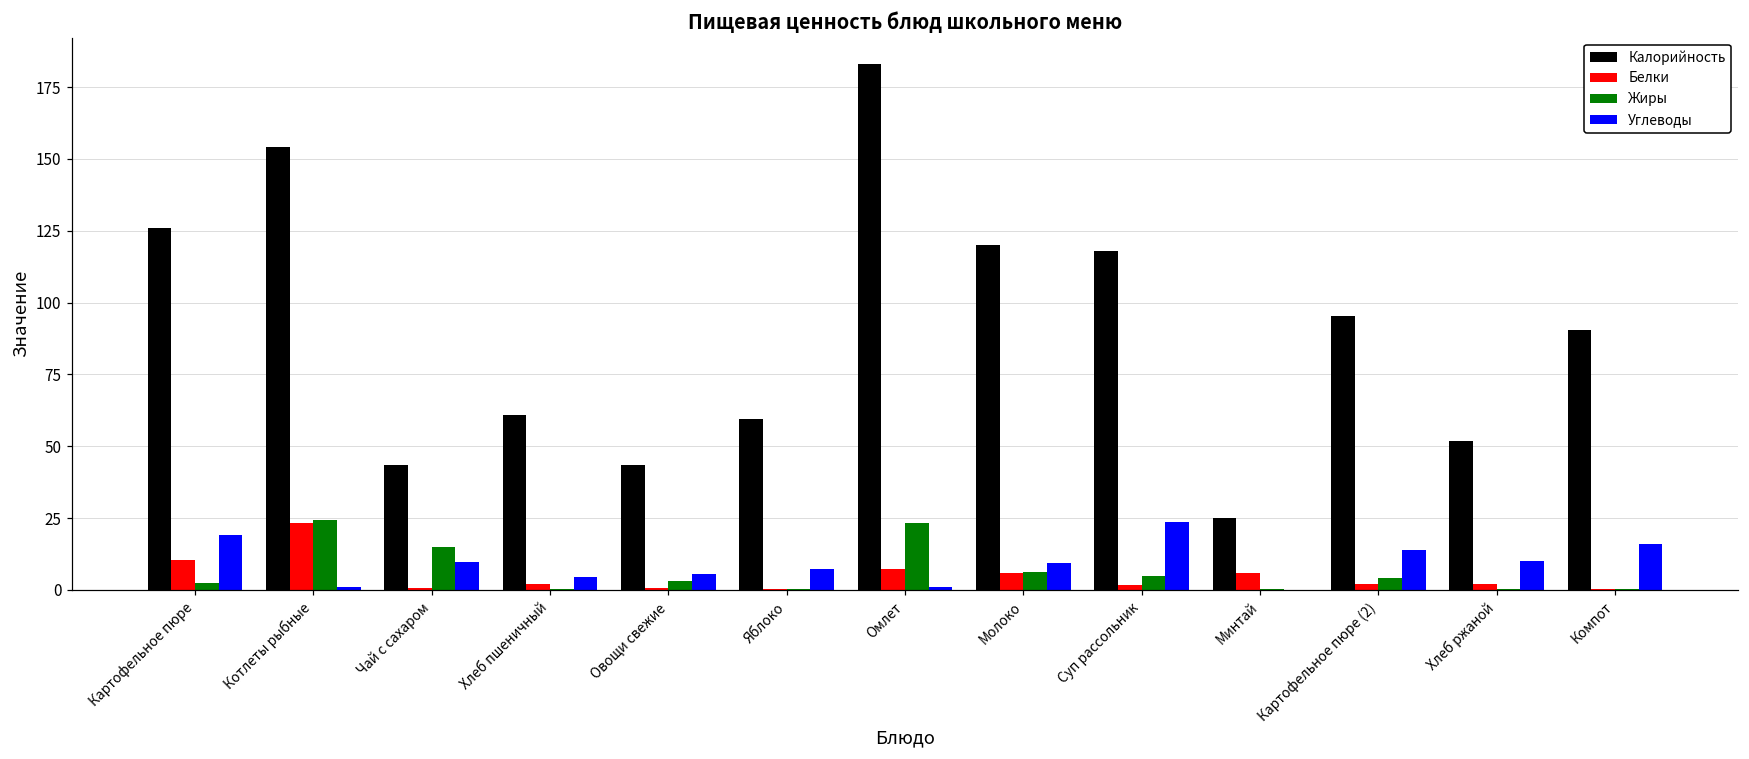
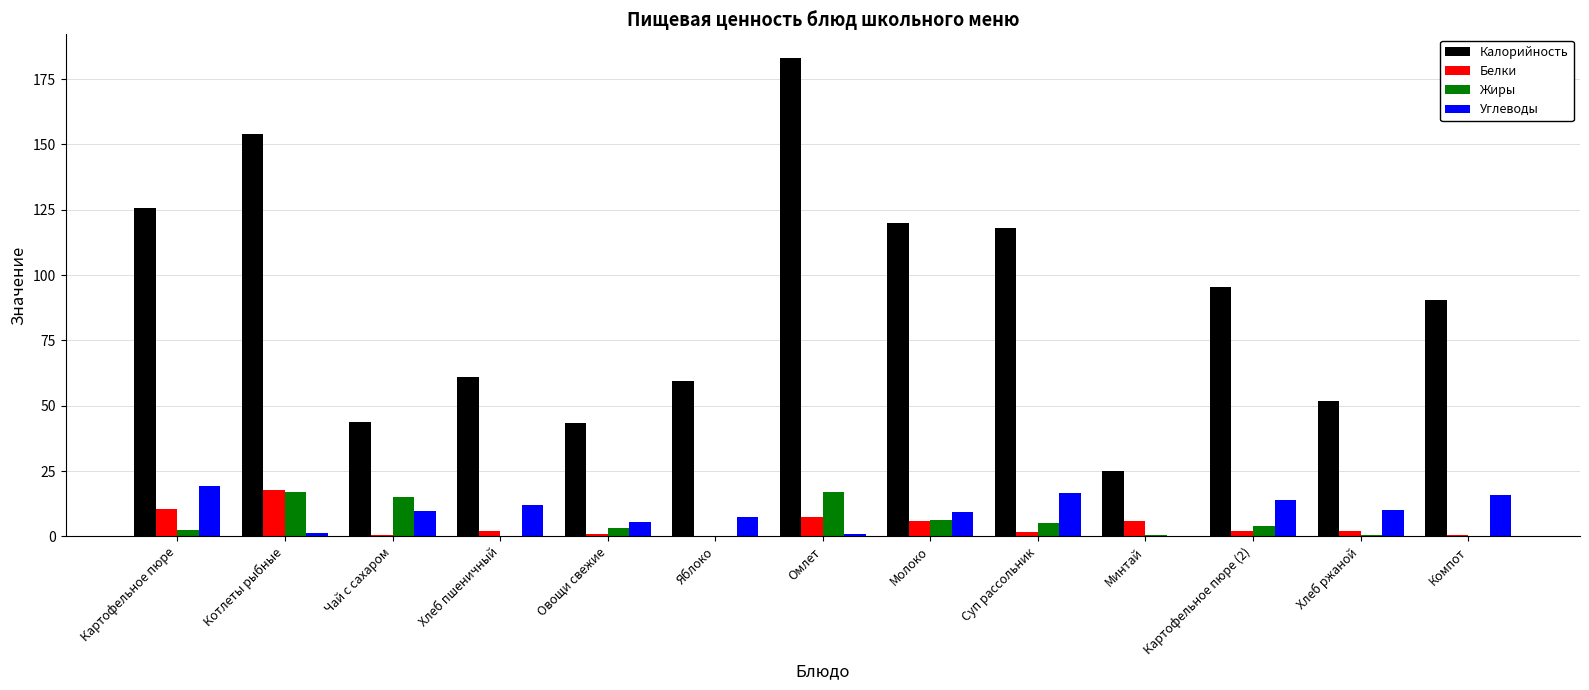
Белки, Котлеты рыбные: 23 -> 18
Жиры, Котлеты рыбные: 24 -> 17
Углеводы, Хлеб пшеничный: 5 -> 12
Жиры, Омлет: 23 -> 17
Углеводы, Суп рассольник: 24 -> 17
